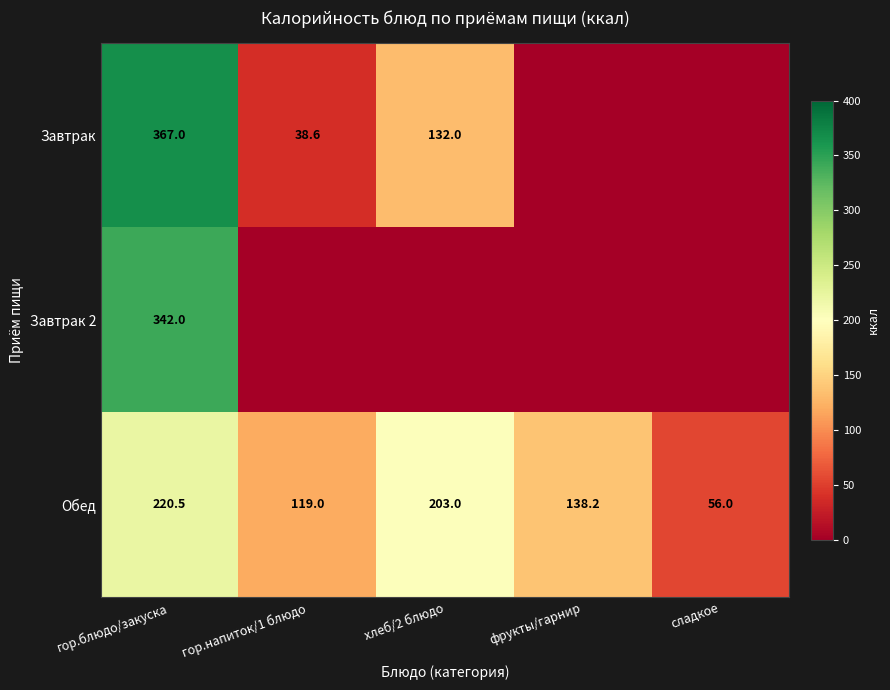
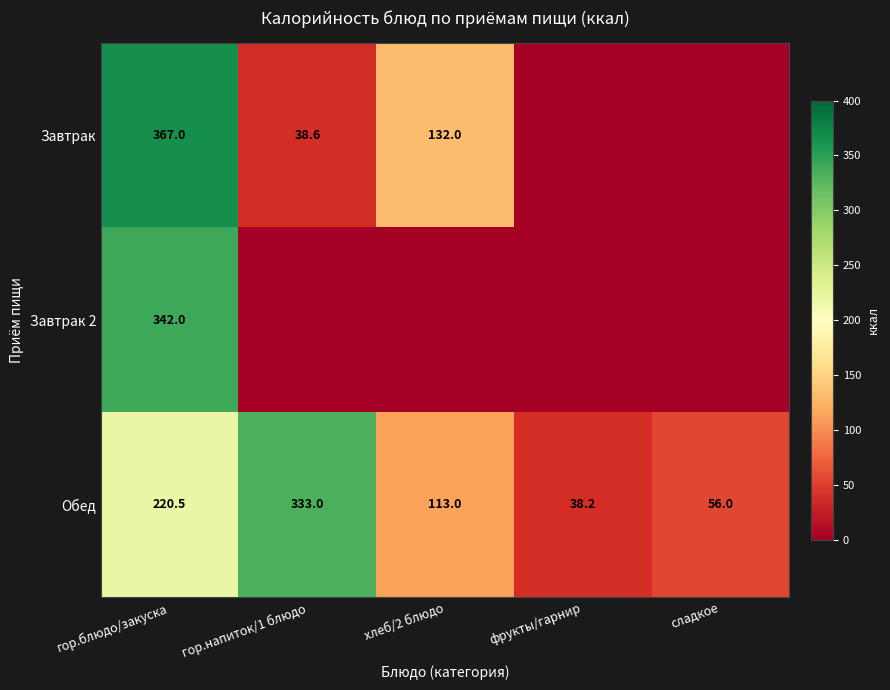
Обед, гор.напиток/1 блюдо: 119.0 -> 333.0
Обед, хлеб/2 блюдо: 203.0 -> 113.0
Обед, фрукты/гарнир: 138.2 -> 38.2
